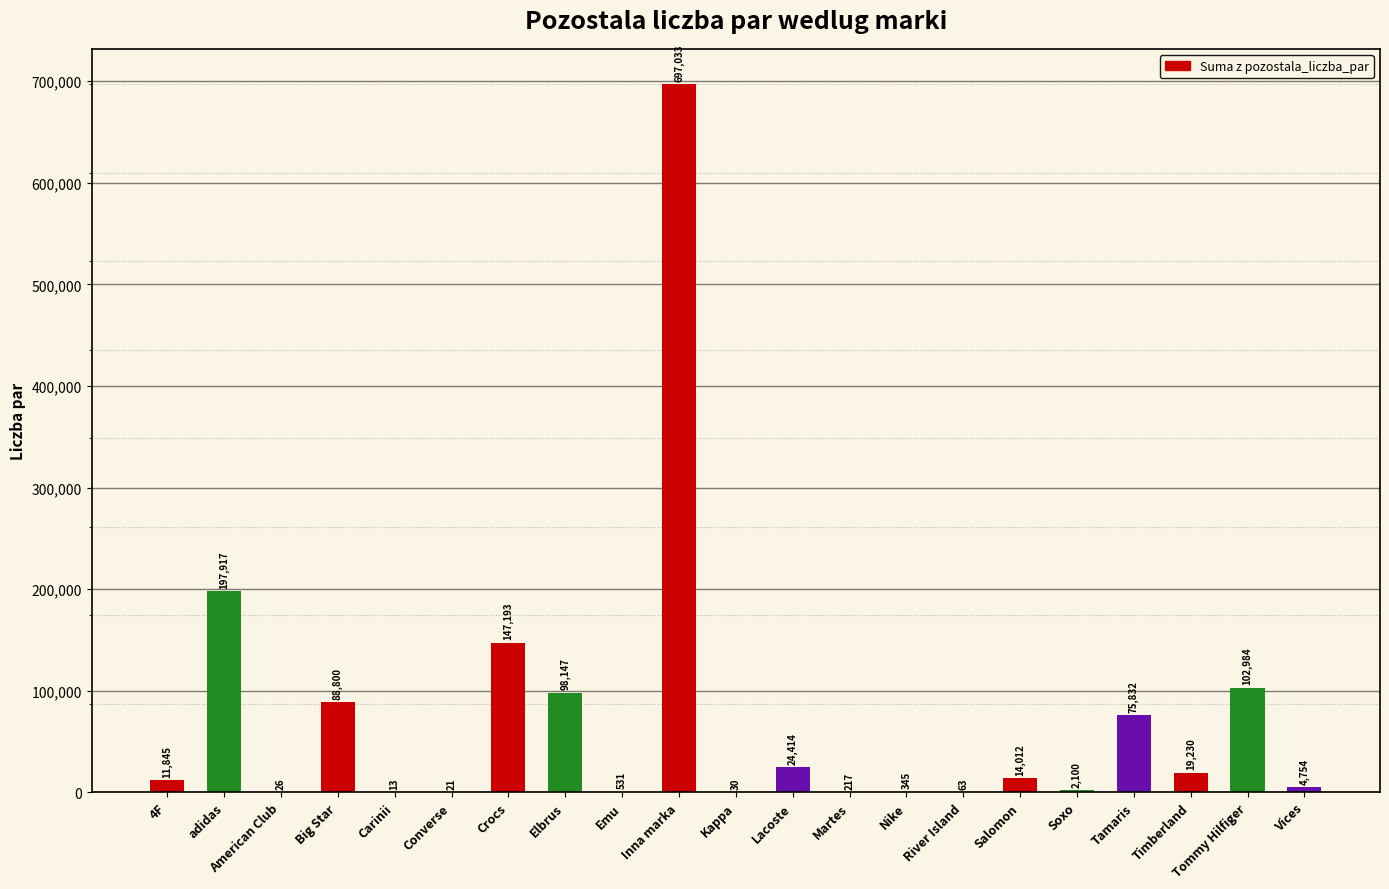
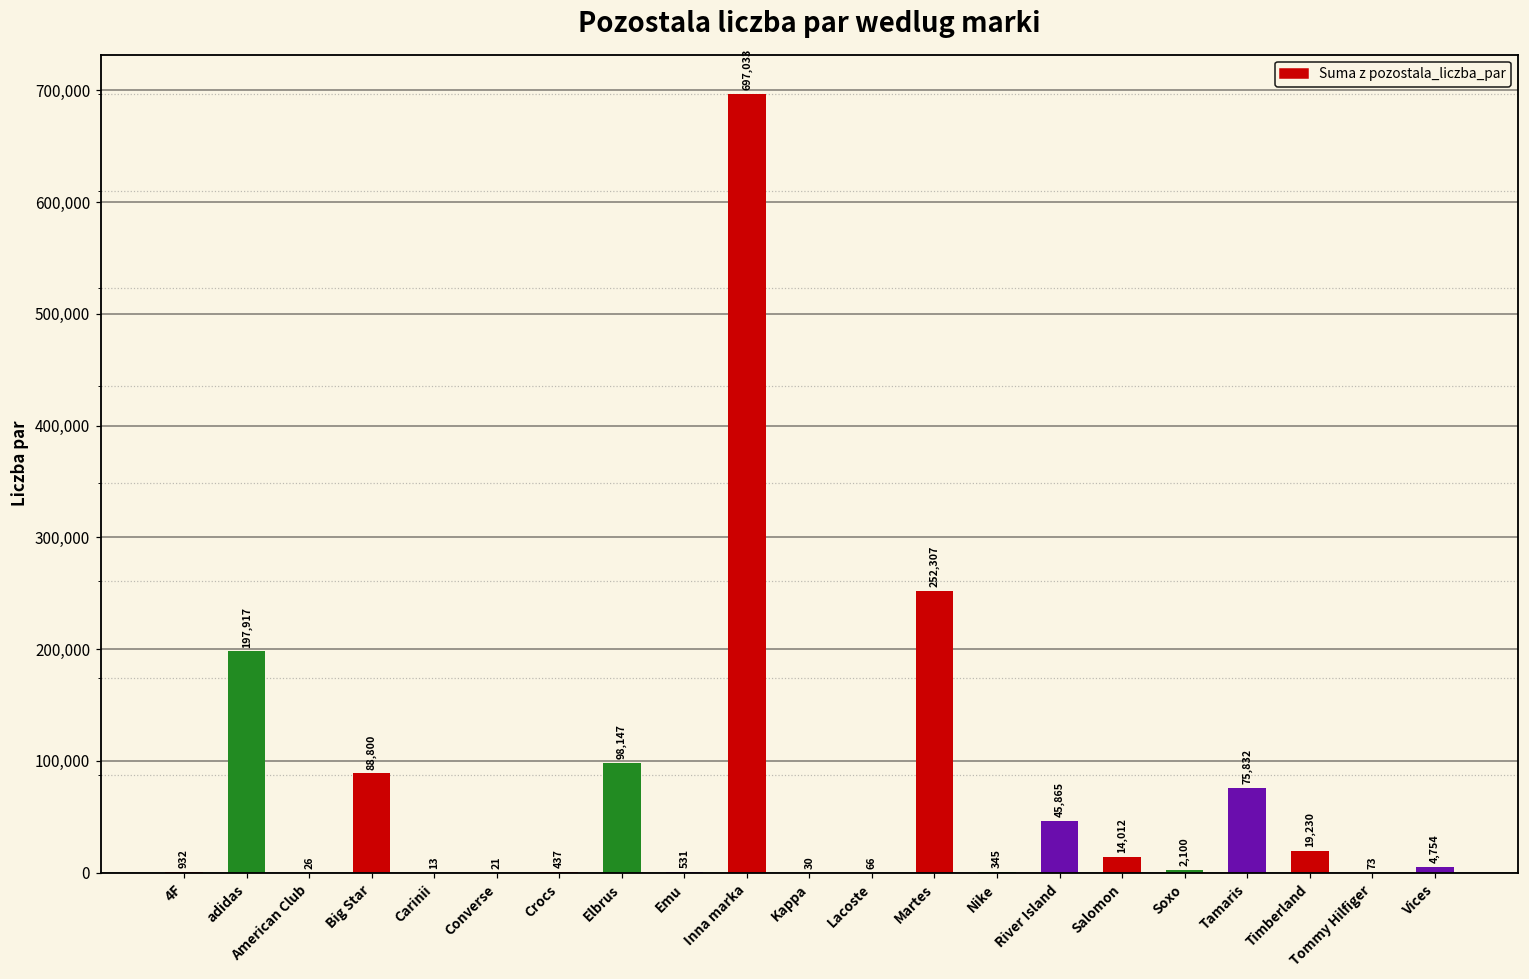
4F: 11,845 -> 932
Crocs: 147,193 -> 437
Lacoste: 24,414 -> 66
Martes: 217 -> 252,307
River Island: 63 -> 45,865
Tommy Hilfiger: 102,984 -> 73
